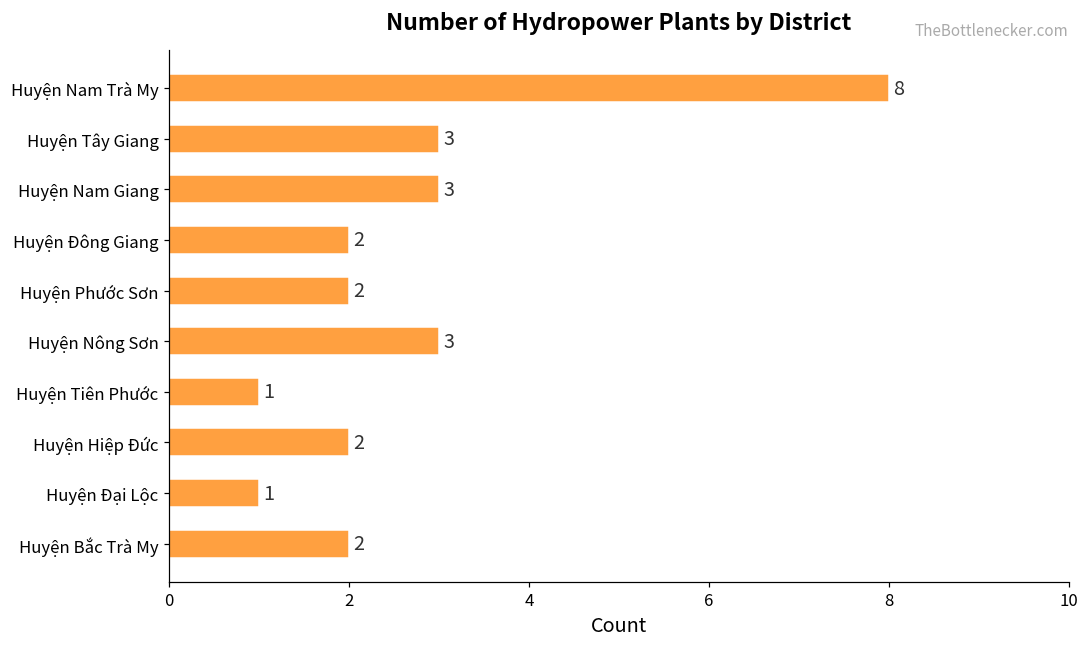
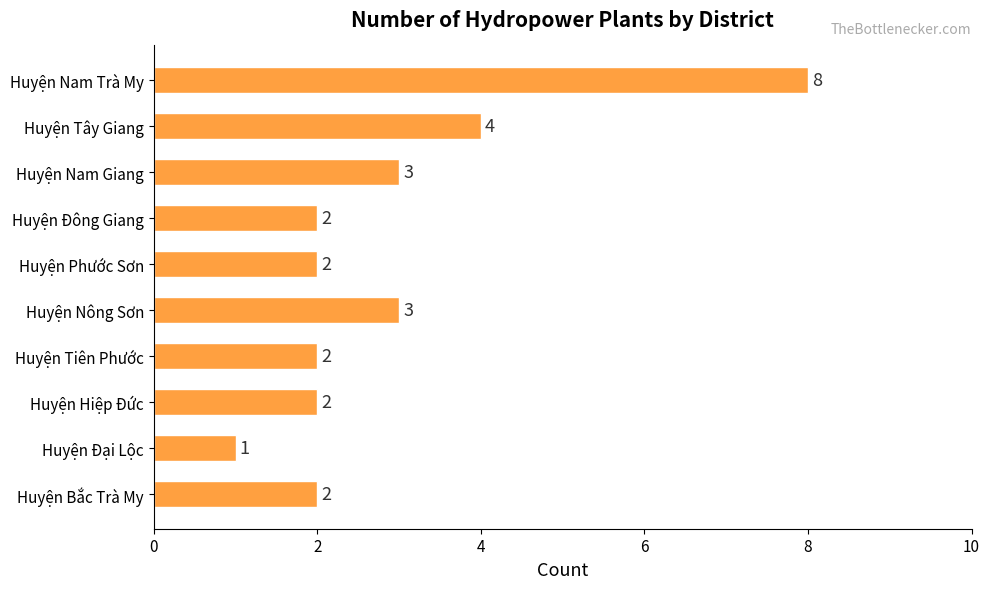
Huyện Tây Giang: 3 -> 4
Huyện Tiên Phước: 1 -> 2
